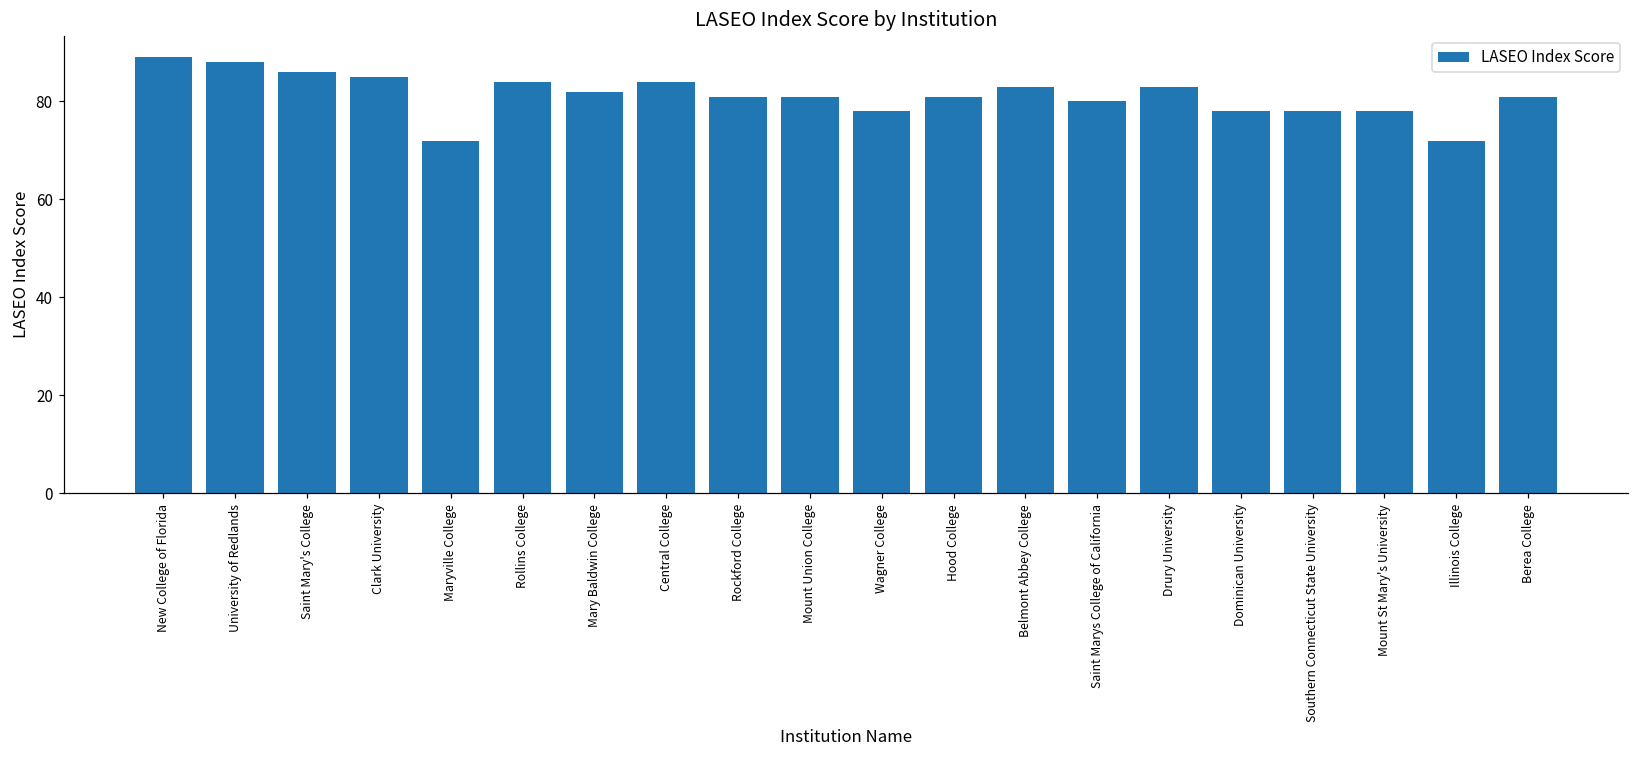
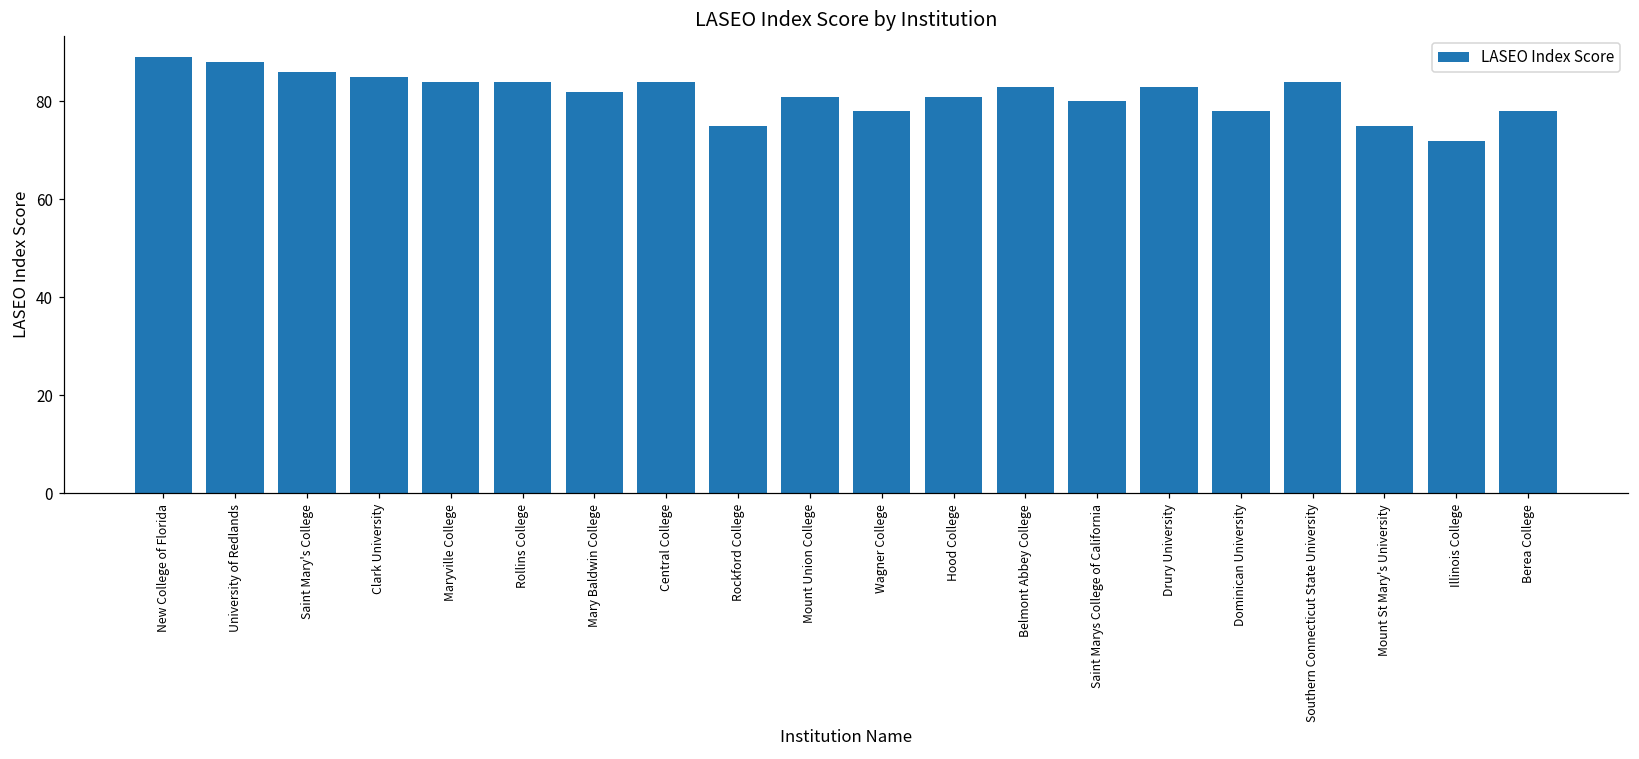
Maryville College: 72 -> 84
Rockford College: 81 -> 75
Southern Connecticut State University: 78 -> 84
Mount St Mary's University: 78 -> 75
Berea College: 81 -> 78
